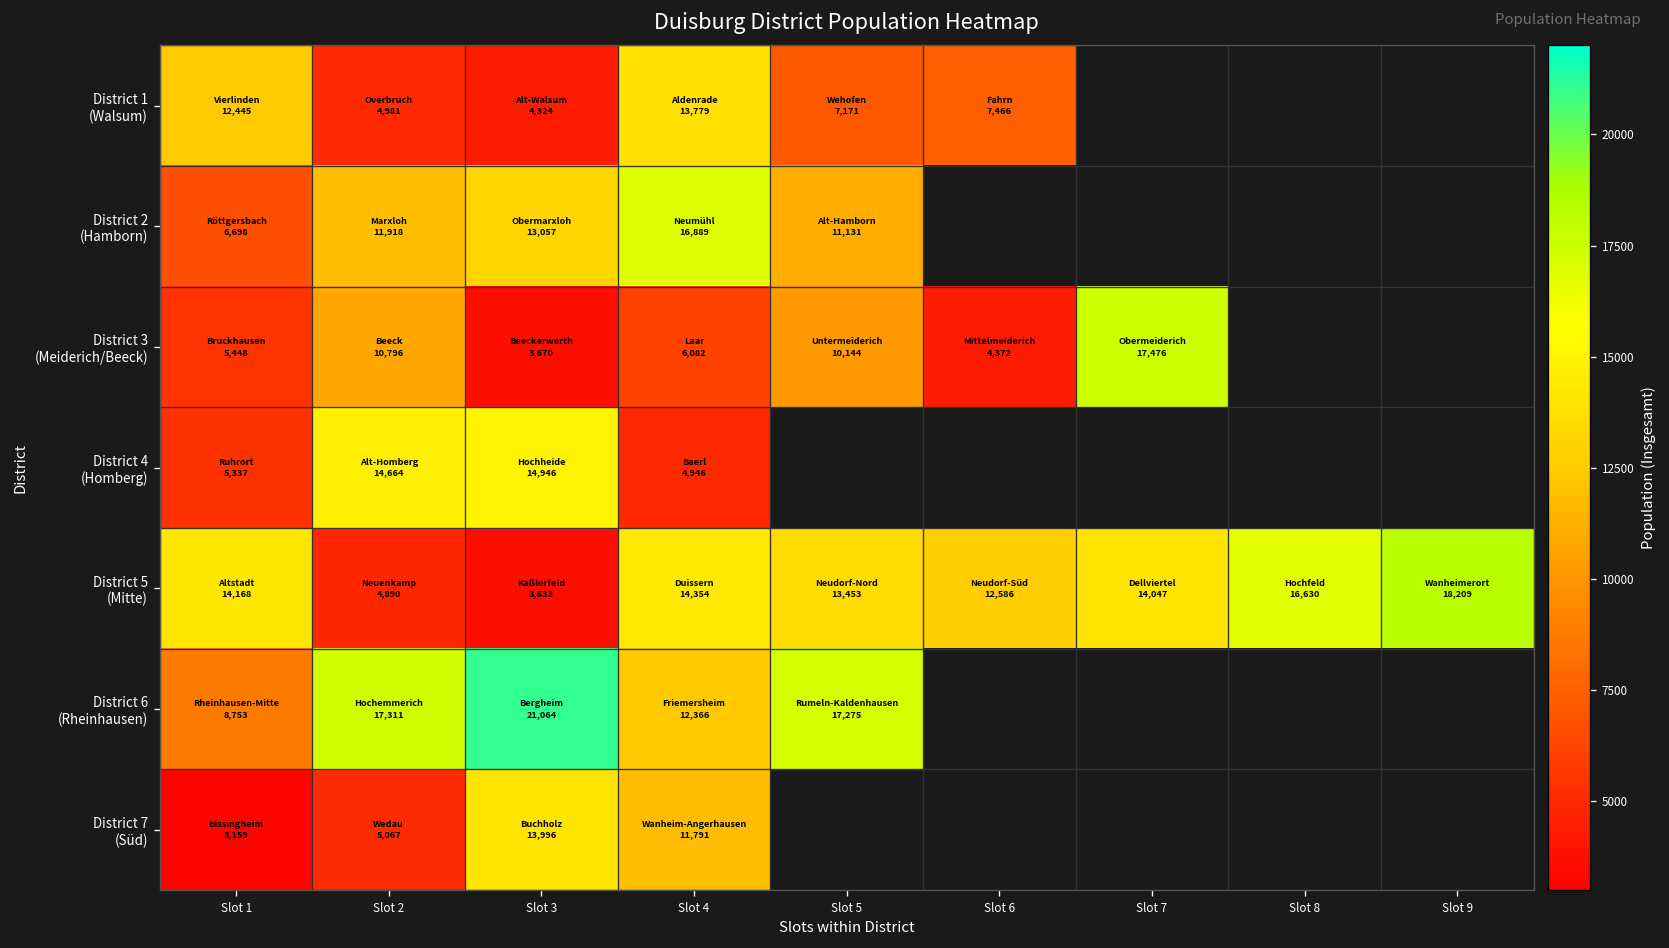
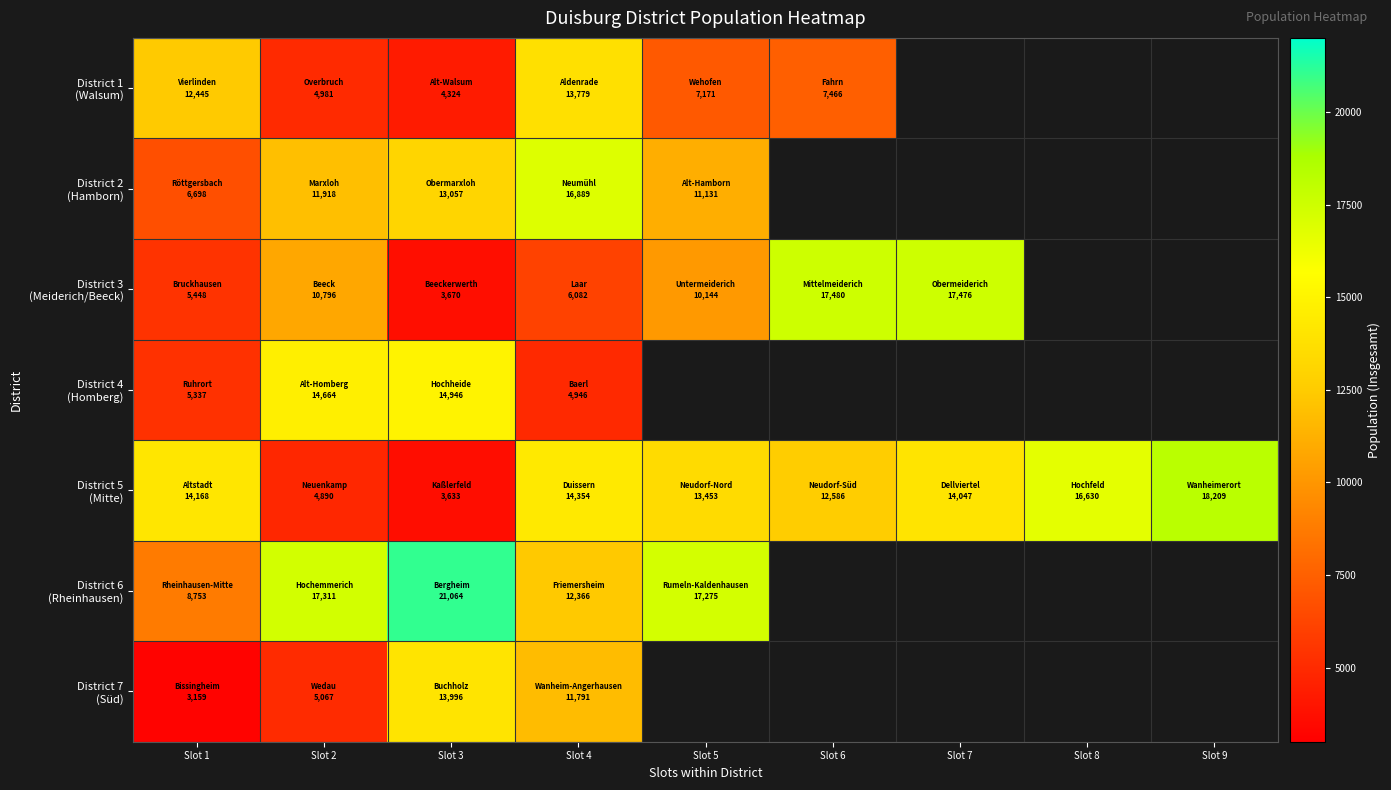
District 3 (Meiderich/Beeck), Slot 6: 4,372 -> 17,480
